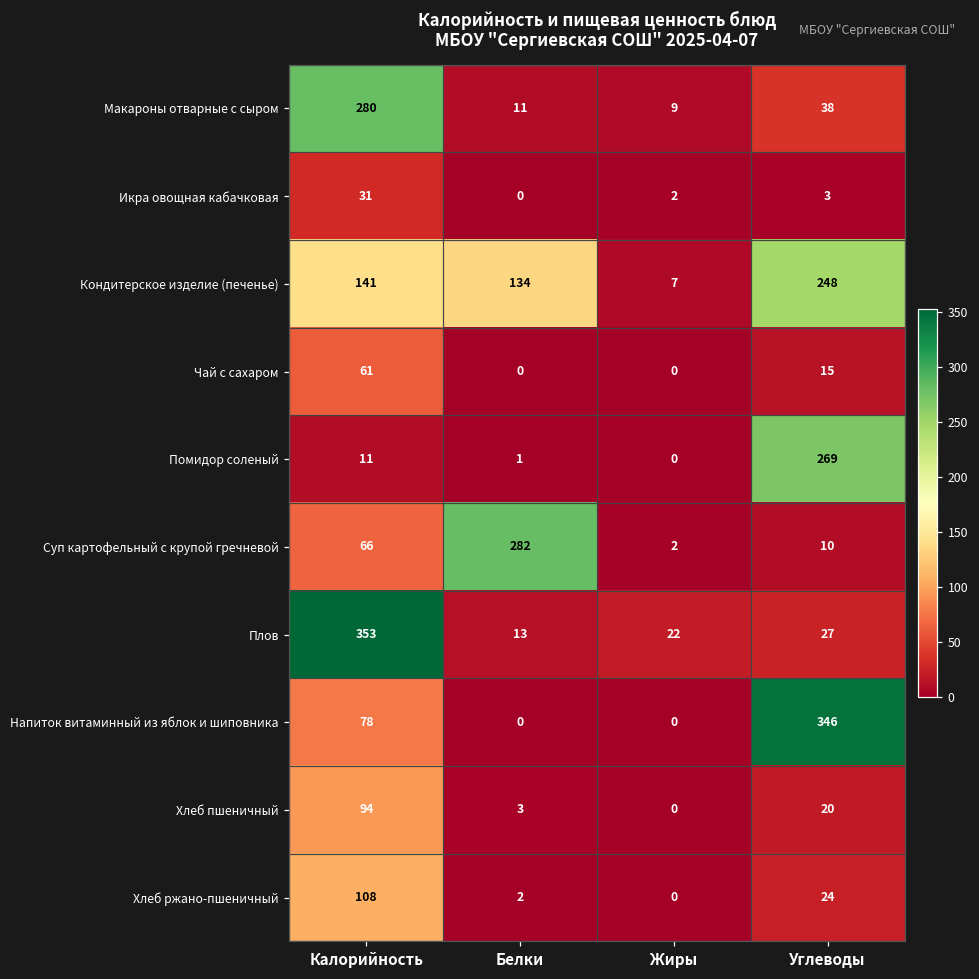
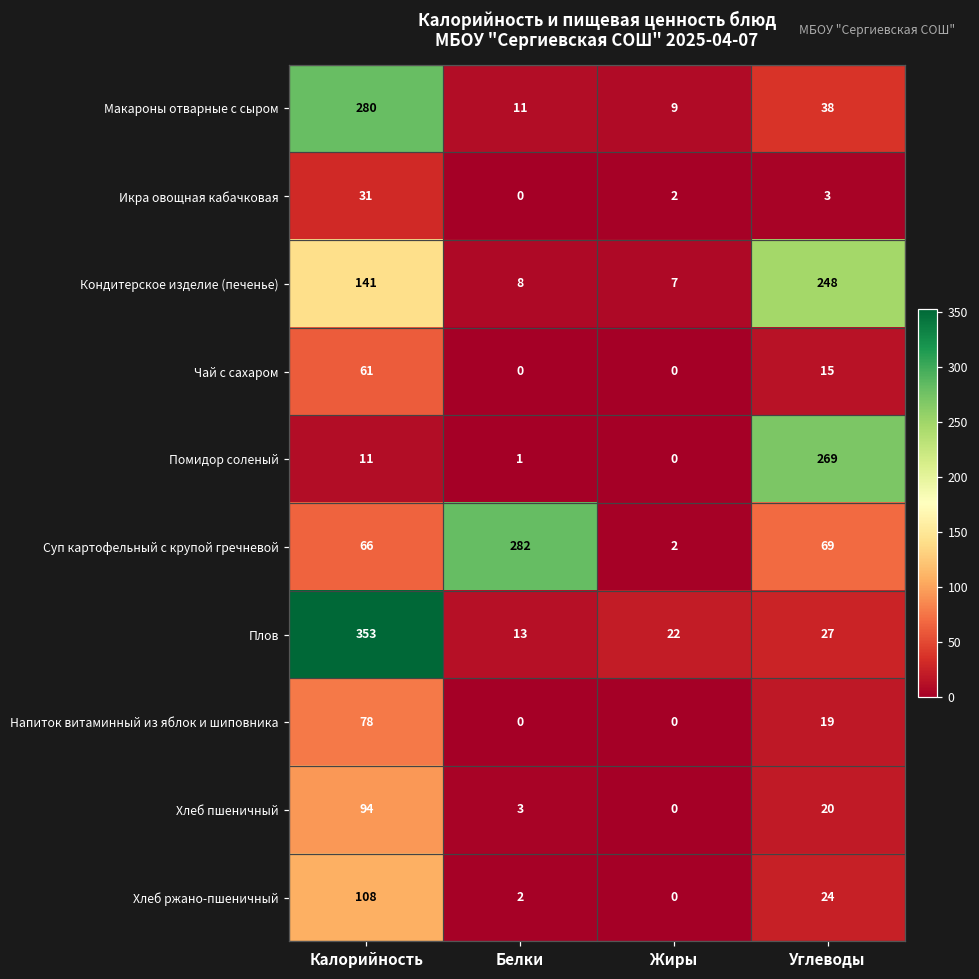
Кондитерское изделие (печенье), Белки: 134 -> 8
Суп картофельный с крупой гречневой, Углеводы: 10 -> 69
Напиток витаминный из яблок и шиповника, Углеводы: 346 -> 19
